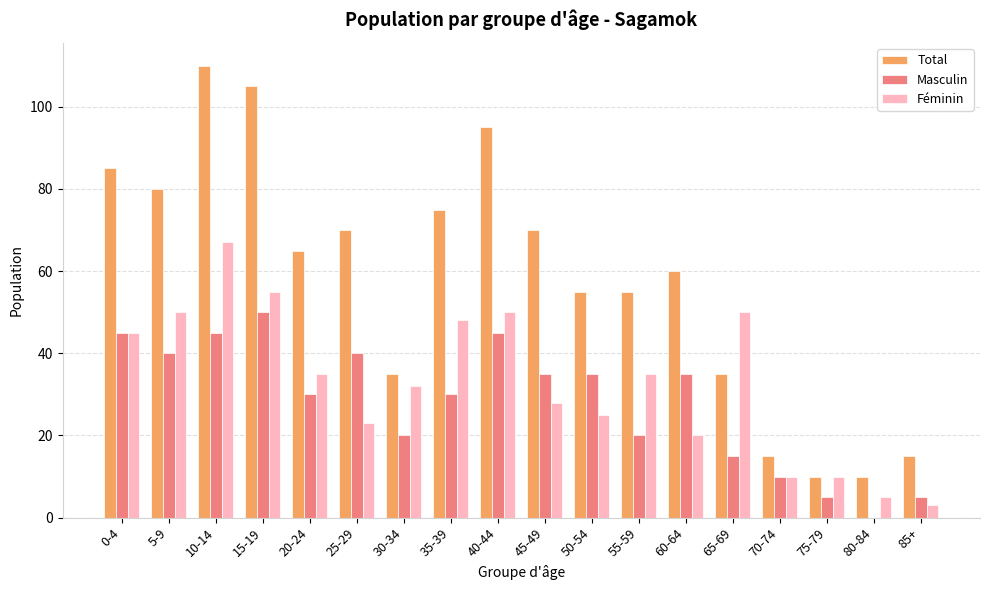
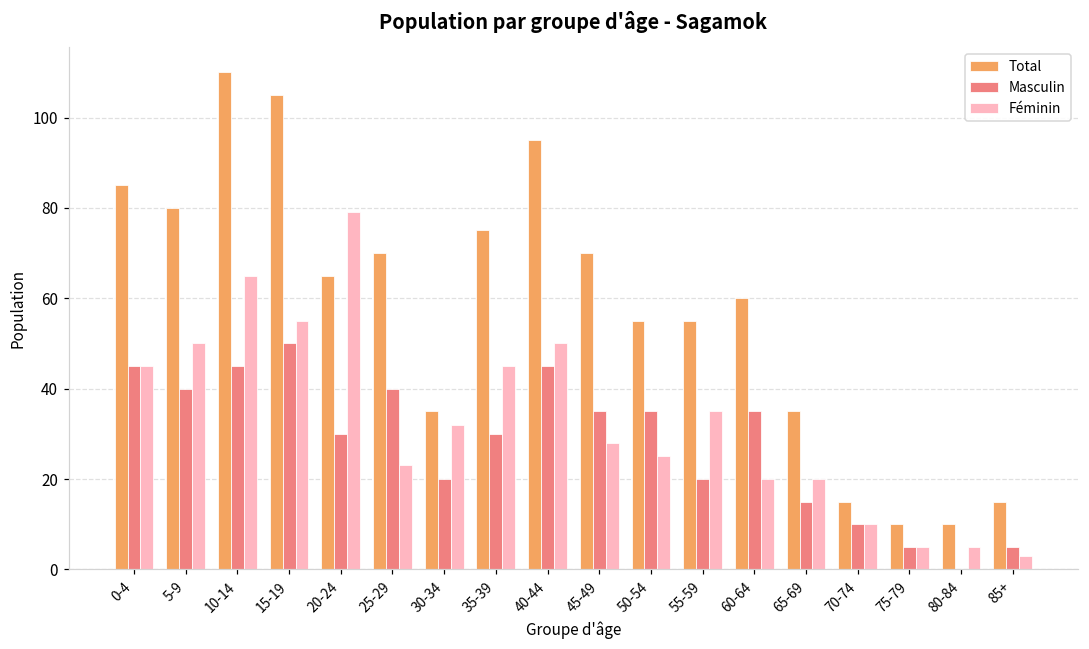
Féminin, 10-14: 67 -> 65
Féminin, 20-24: 35 -> 79
Féminin, 35-39: 48 -> 45
Féminin, 65-69: 50 -> 20
Féminin, 75-79: 10 -> 5
